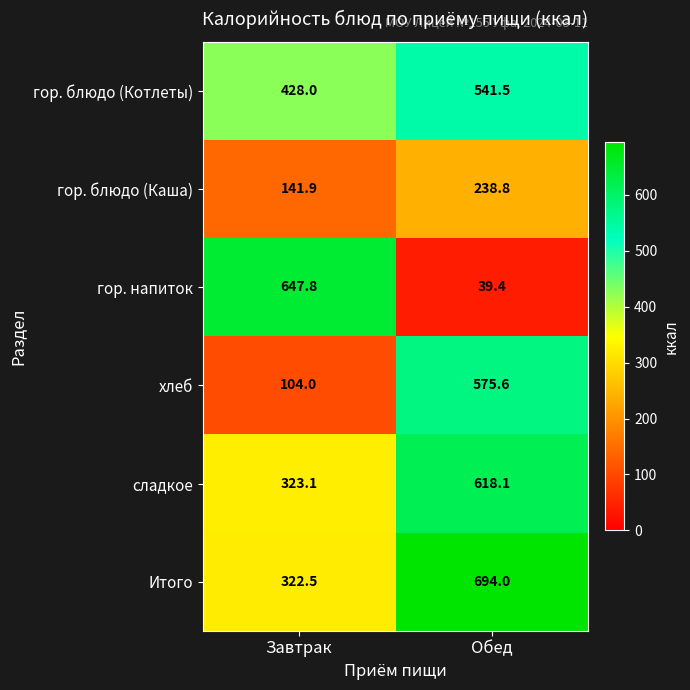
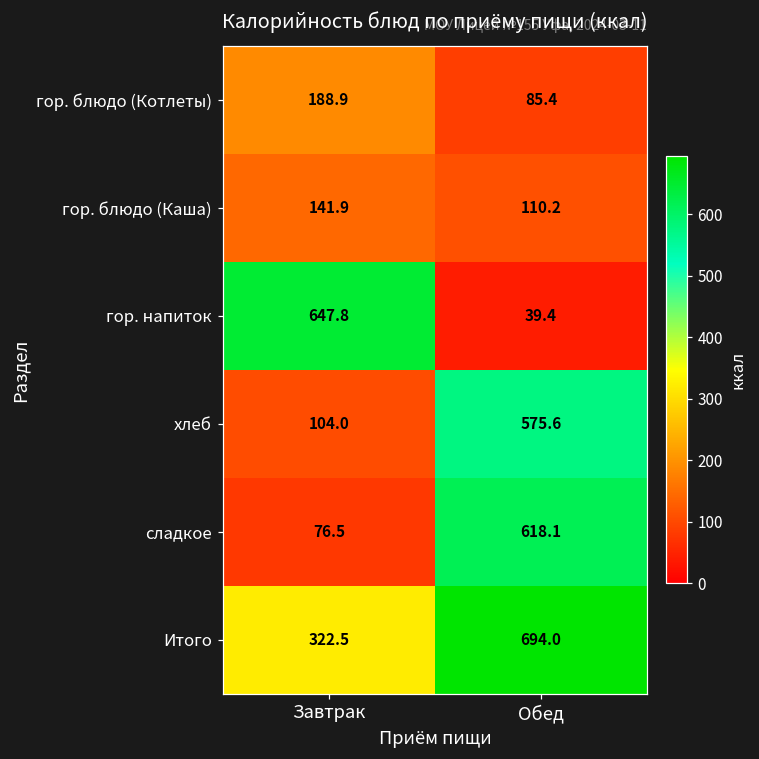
гор. блюдо (Котлеты), Завтрак: 428.0 -> 188.9
гор. блюдо (Котлеты), Обед: 541.5 -> 85.4
гор. блюдо (Каша), Обед: 238.8 -> 110.2
сладкое, Завтрак: 323.1 -> 76.5
